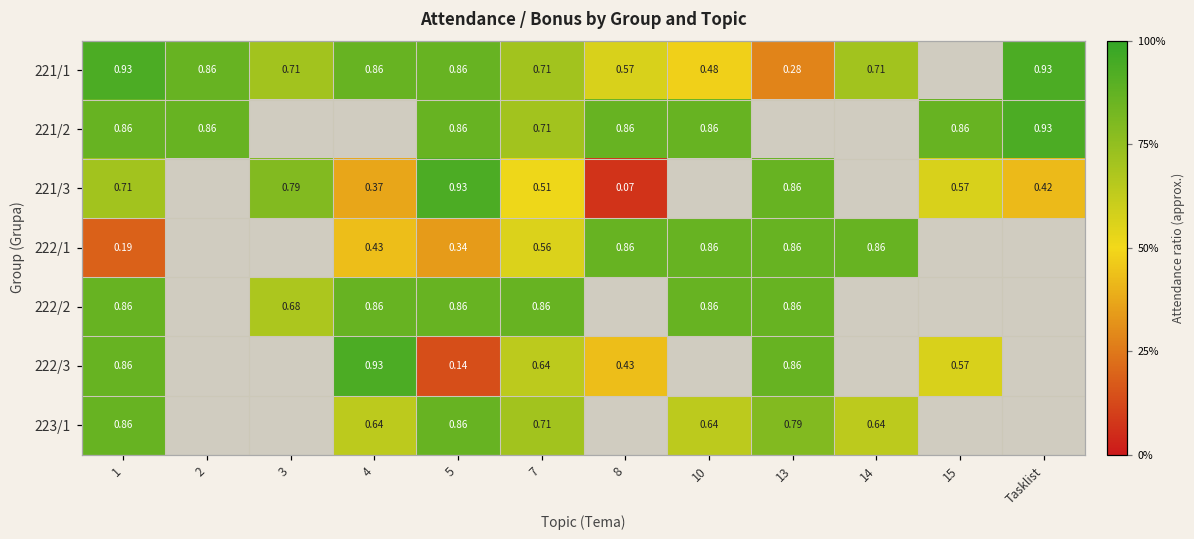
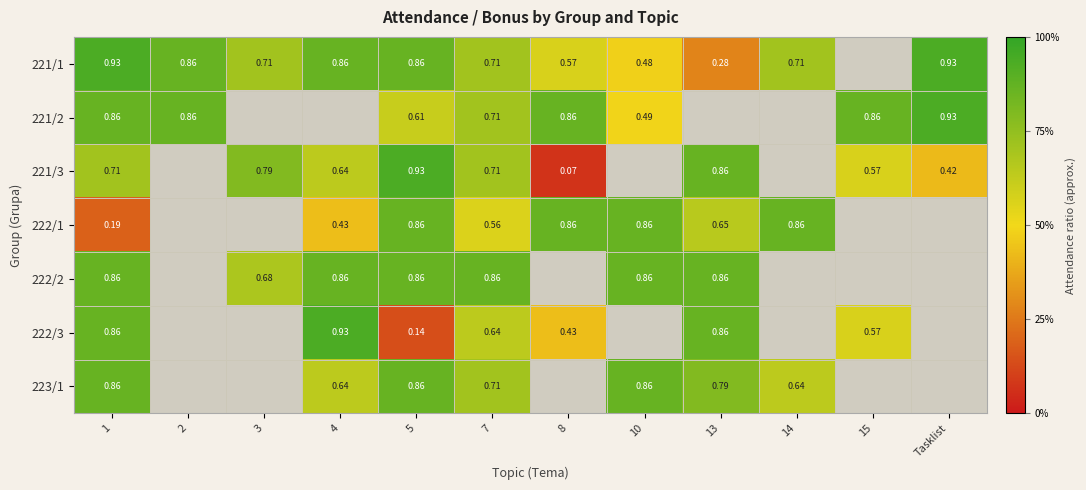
221/2, 5: 0.86 -> 0.61
221/2, 10: 0.86 -> 0.49
221/3, 4: 0.37 -> 0.64
221/3, 7: 0.51 -> 0.71
222/1, 5: 0.34 -> 0.86
222/1, 13: 0.86 -> 0.65
223/1, 10: 0.64 -> 0.86
